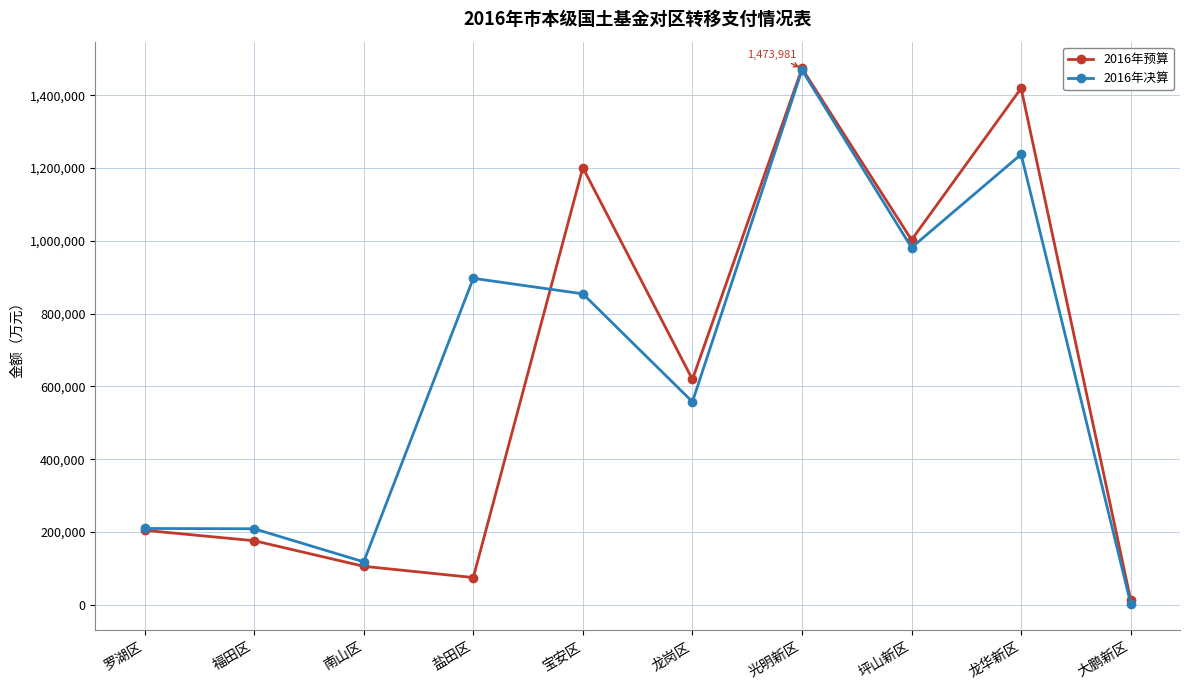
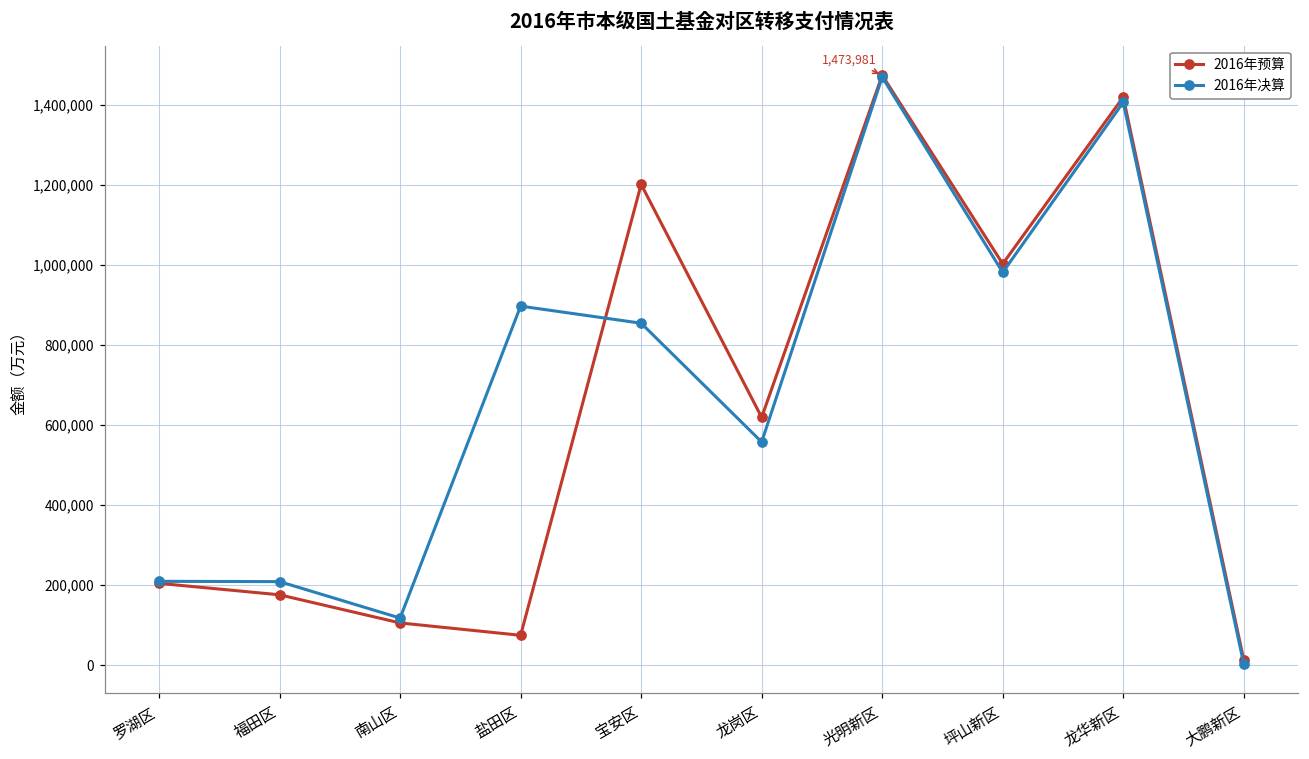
2016年决算, 龙华新区: 1,240,000 -> 1,410,000
